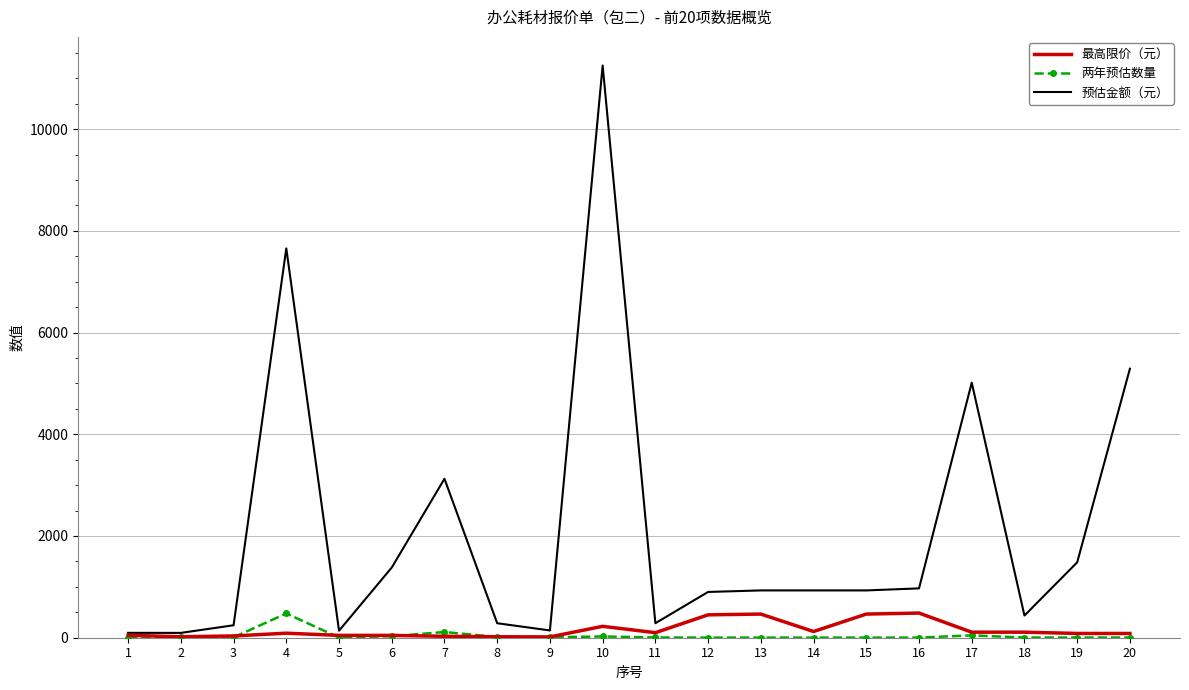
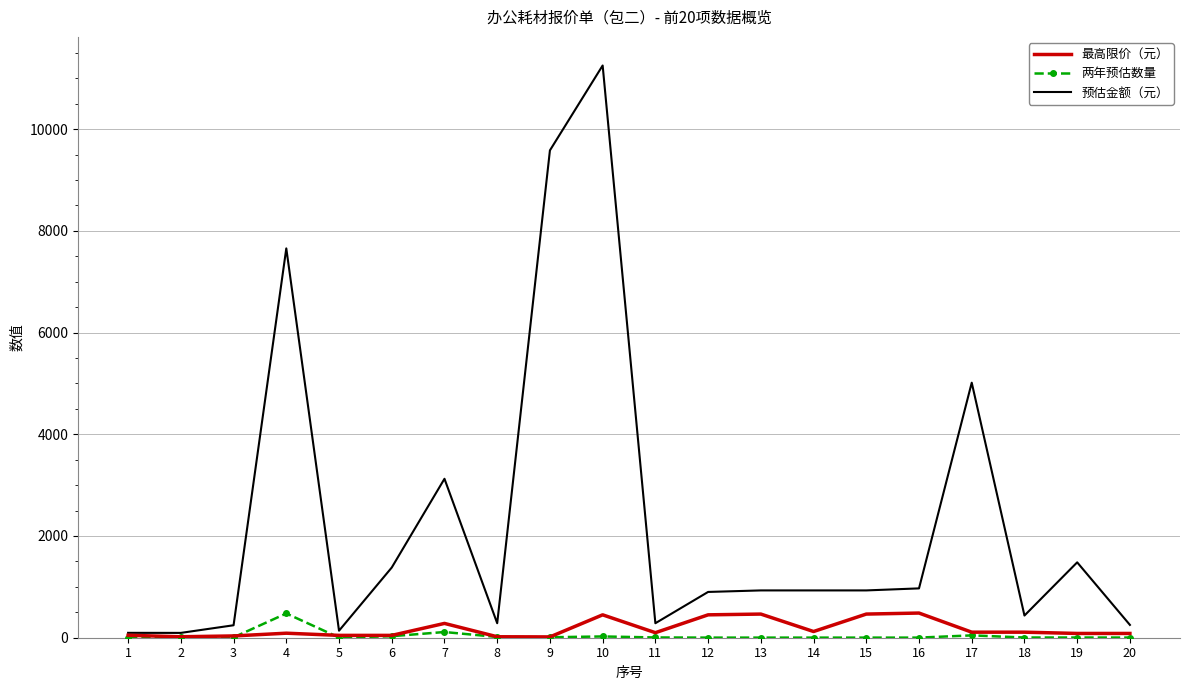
最高限价（元）, 7: 0 -> 300
预估金额（元）, 9: 100 -> 9600
最高限价（元）, 10: 200 -> 500
预估金额（元）, 20: 5300 -> 300
